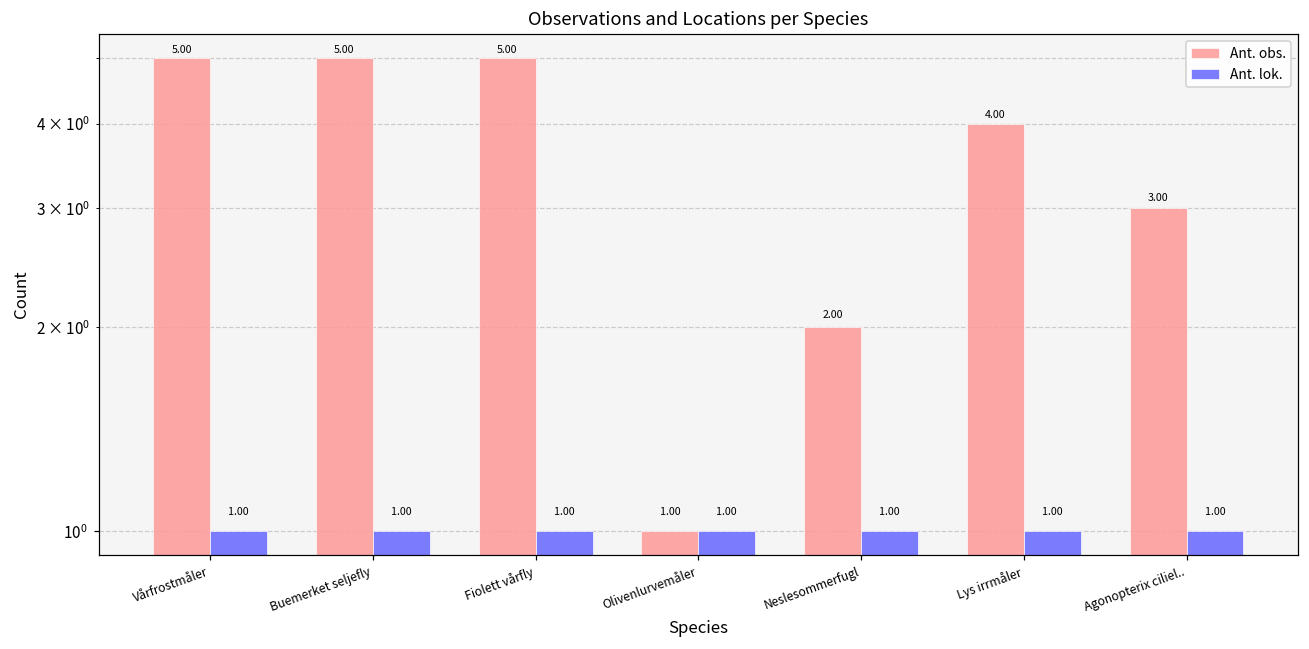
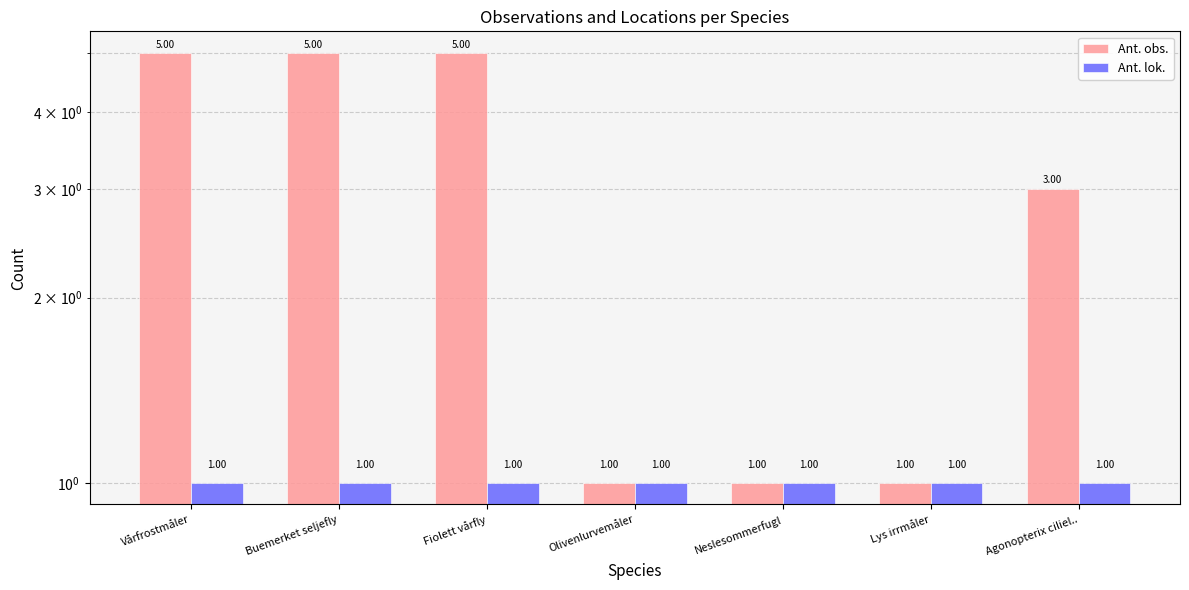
Ant. obs., Neslesommerfugl: 2.00 -> 1.00
Ant. obs., Lys irrmåler: 4.00 -> 1.00
